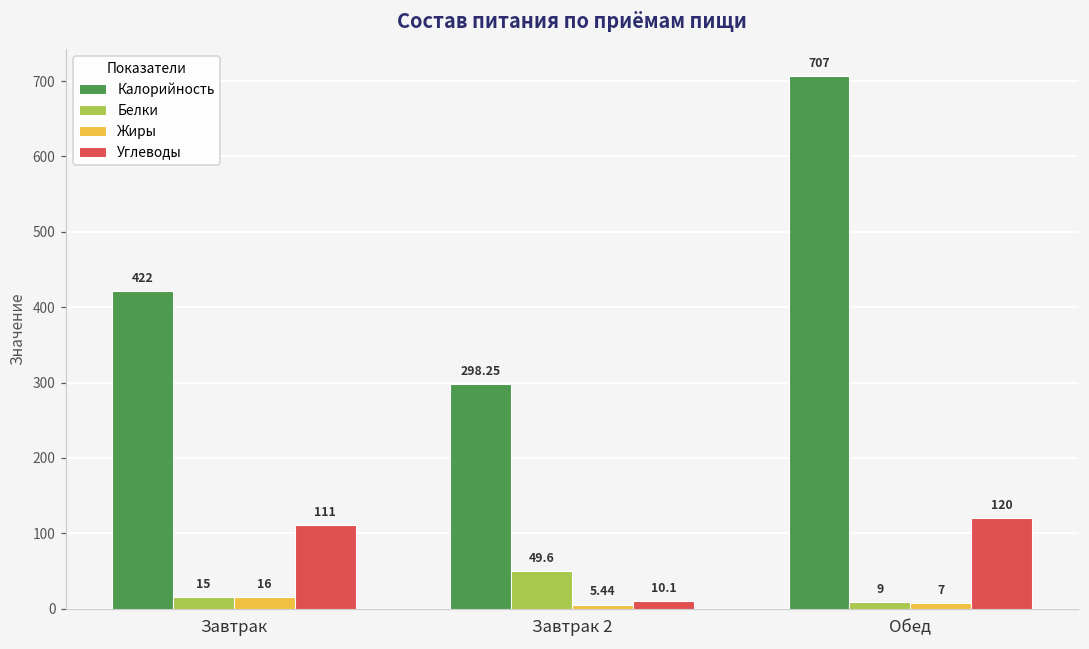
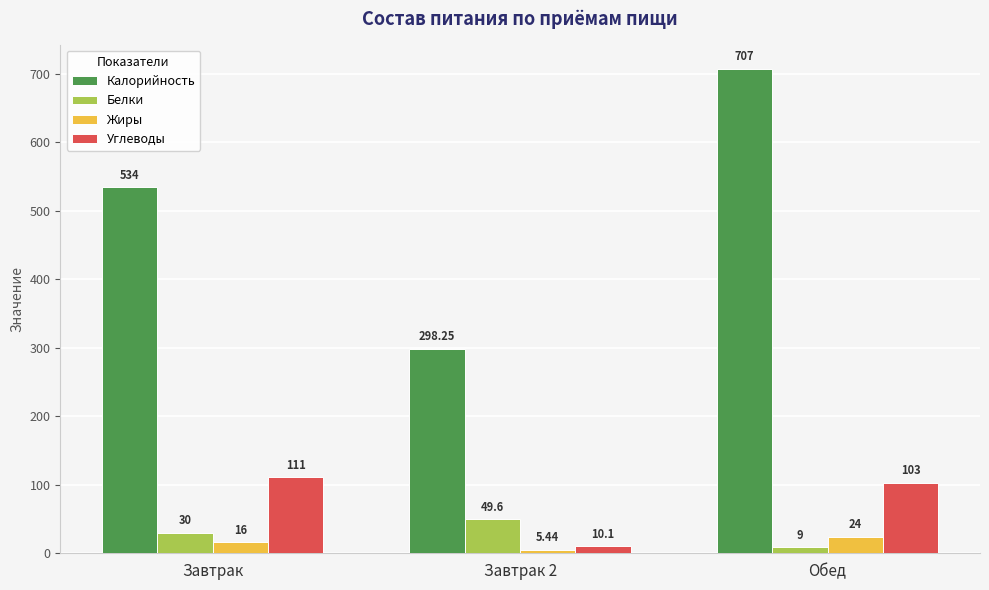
Калорийность, Завтрак: 422 -> 534
Белки, Завтрак: 15 -> 30
Жиры, Обед: 7 -> 24
Углеводы, Обед: 120 -> 103
